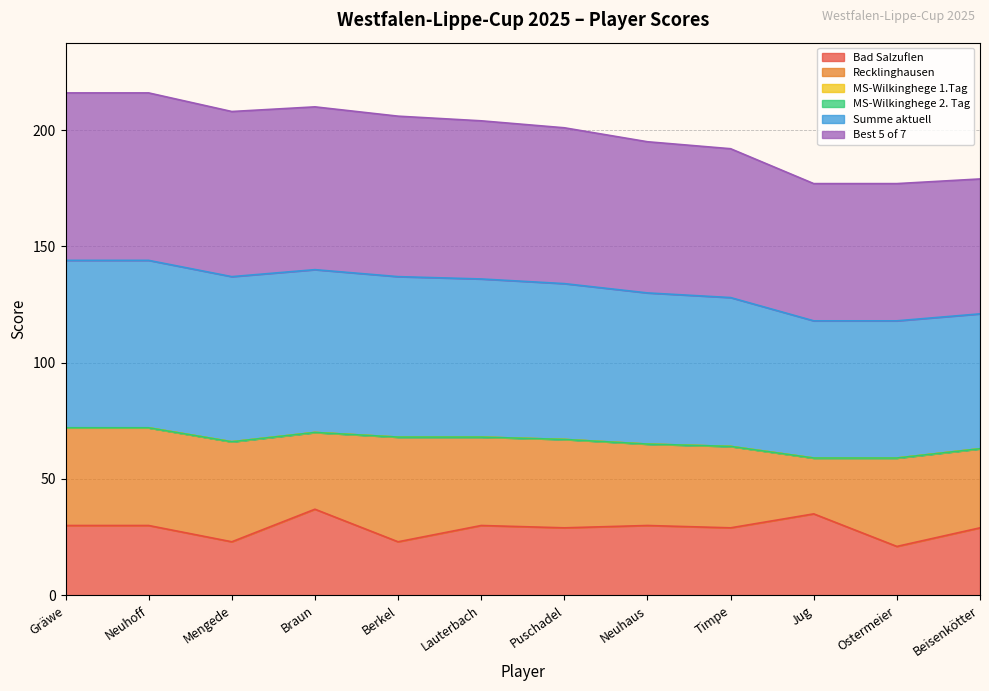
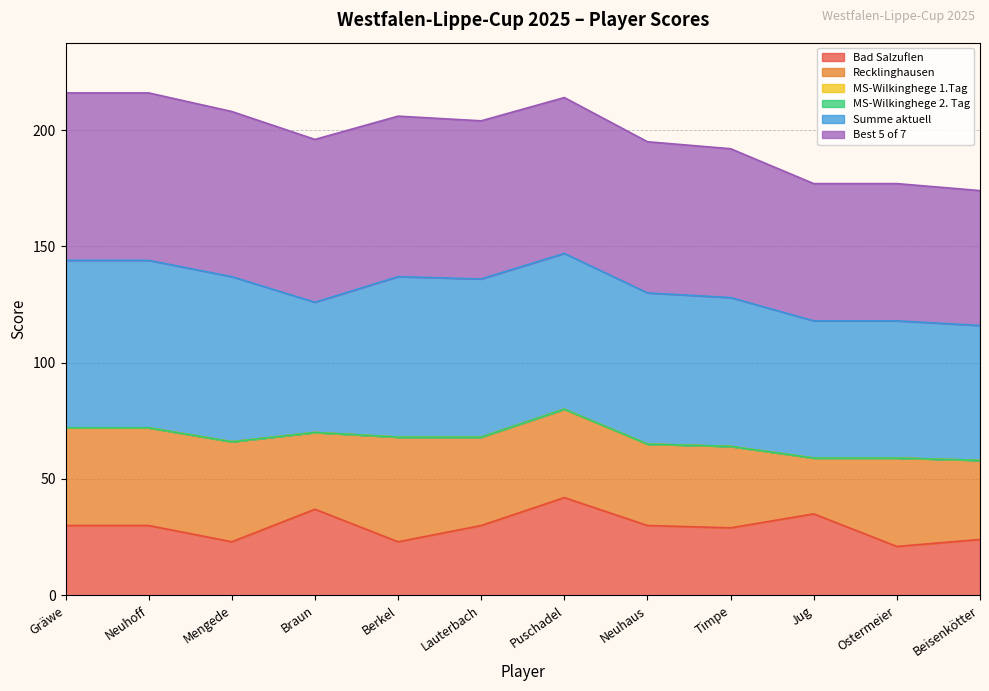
Summe aktuell, Braun: 70 -> 56
Bad Salzuflen, Puschadel: 29 -> 42
Bad Salzuflen, Beisenkötter: 29 -> 24
